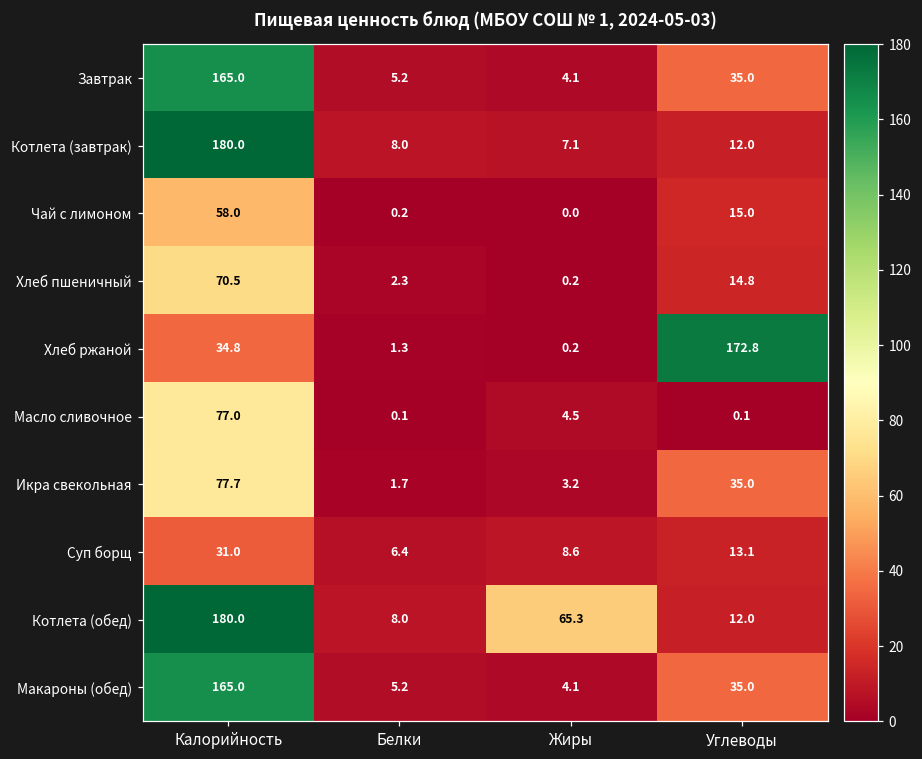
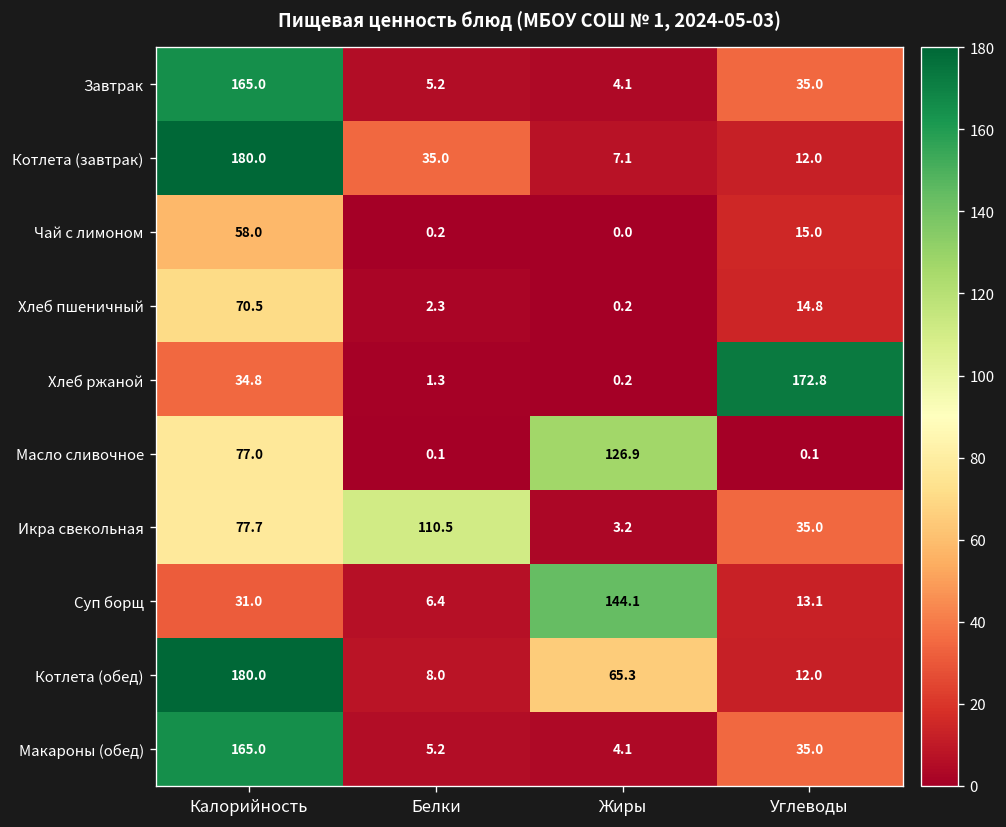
Котлета (завтрак), Белки: 8.0 -> 35.0
Масло сливочное, Жиры: 4.5 -> 126.9
Икра свекольная, Белки: 1.7 -> 110.5
Суп борщ, Жиры: 8.6 -> 144.1
